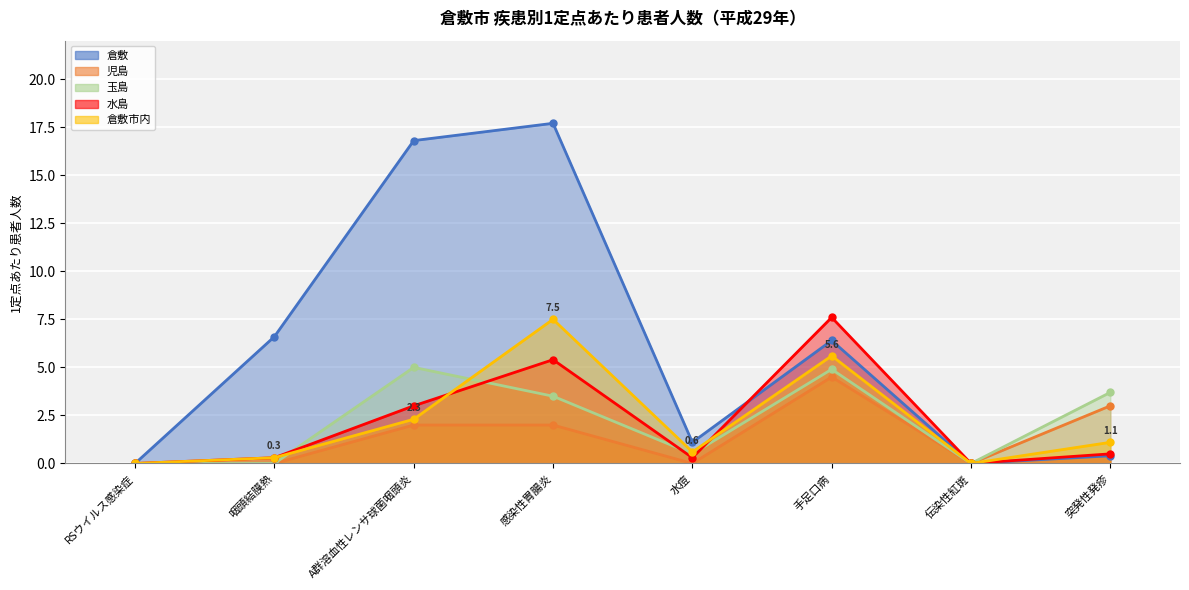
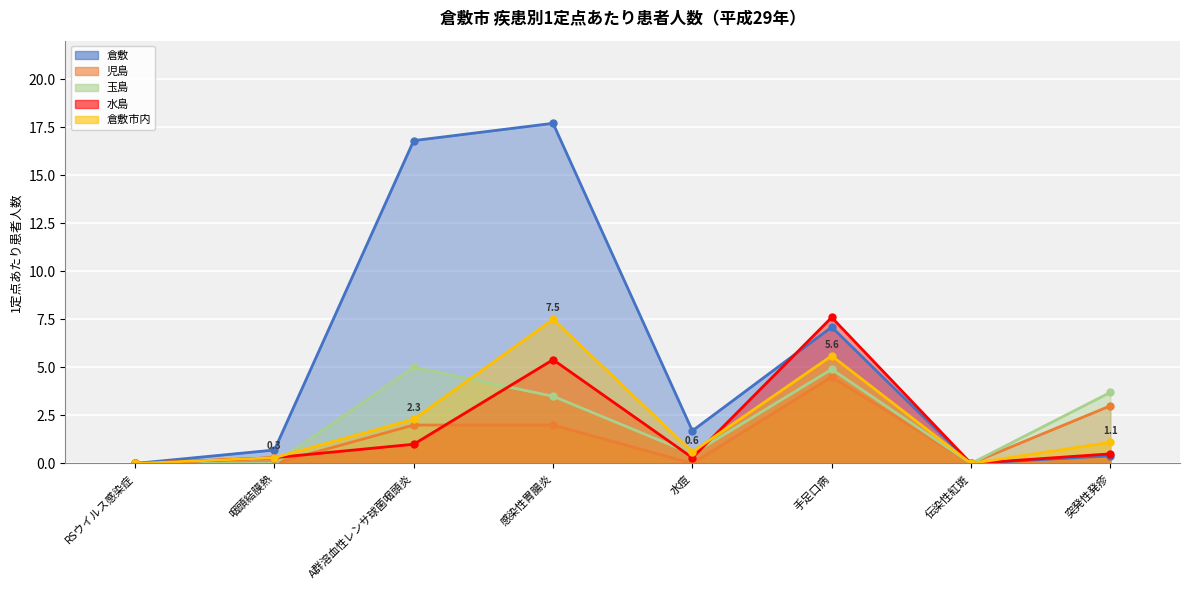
倉敷, 咽頭結膜熱: 6.6 -> 0.7
水島, A群溶血性レンサ球菌咽頭炎: 3 -> 1
倉敷, 水痘: 1.1 -> 1.7
倉敷, 手足口病: 6.4 -> 7.1
